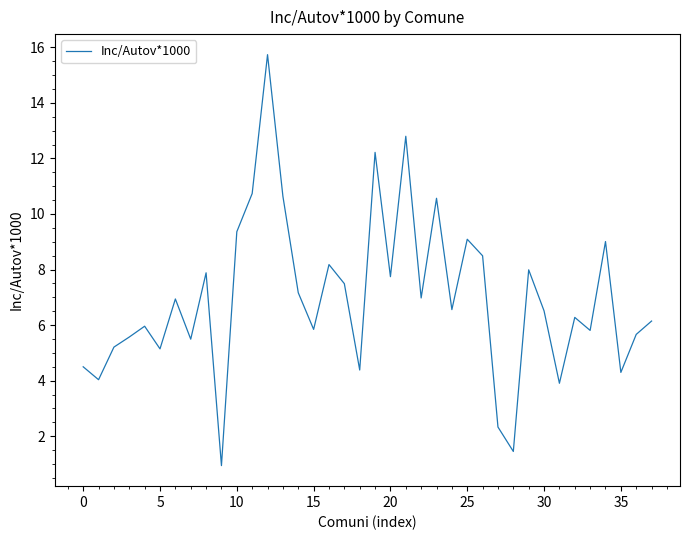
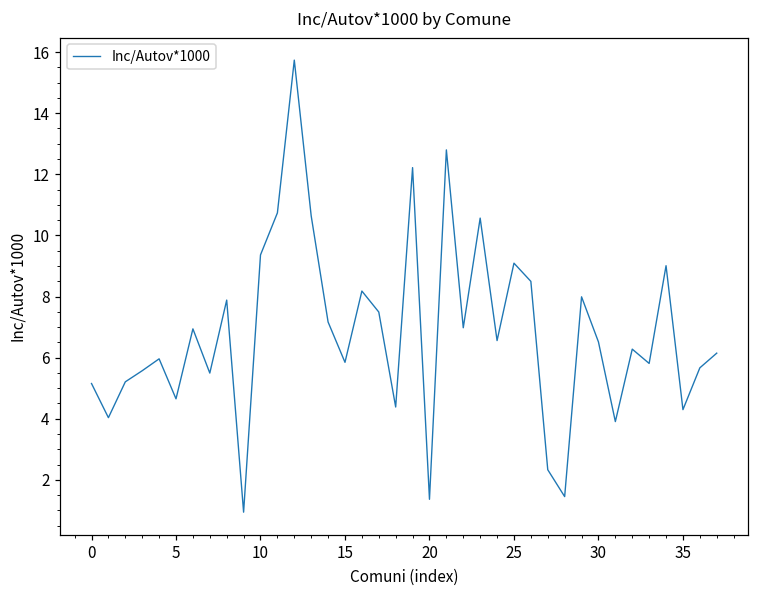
0: 4.5 -> 5.2
5: 5.1 -> 4.7
20: 7.7 -> 1.4
